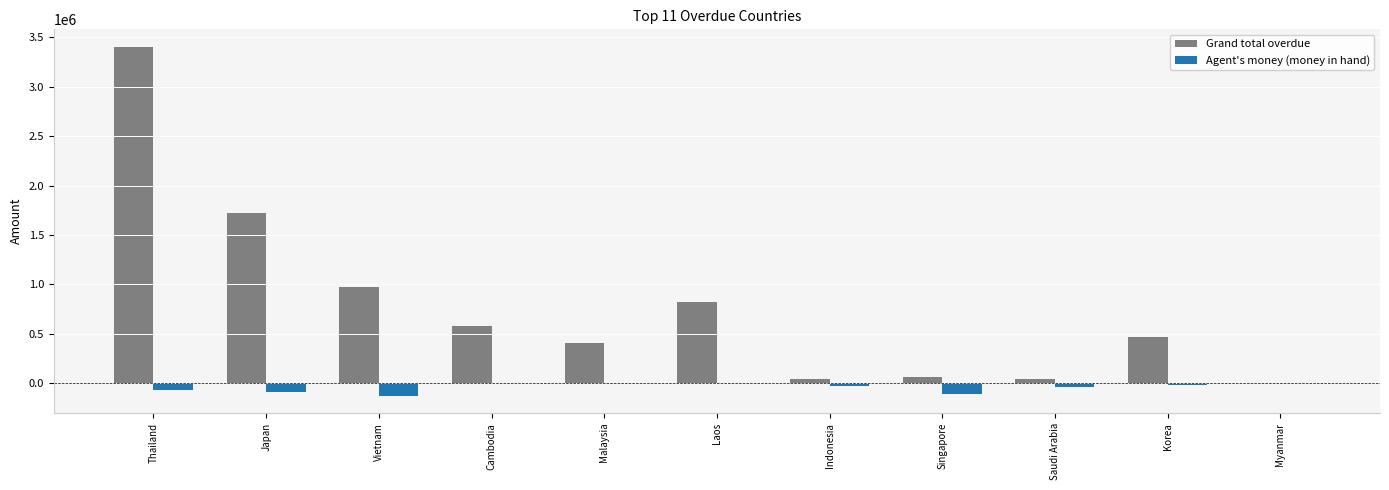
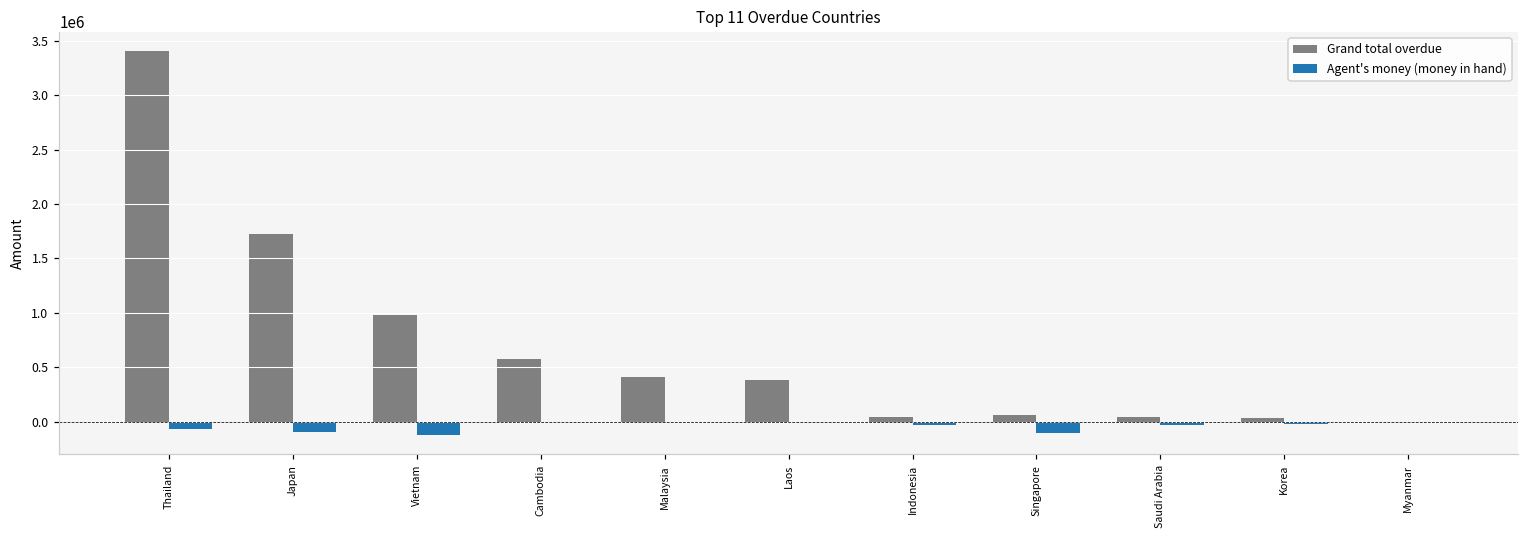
Grand total overdue, Laos: 800000 -> 400000
Grand total overdue, Korea: 500000 -> 0
